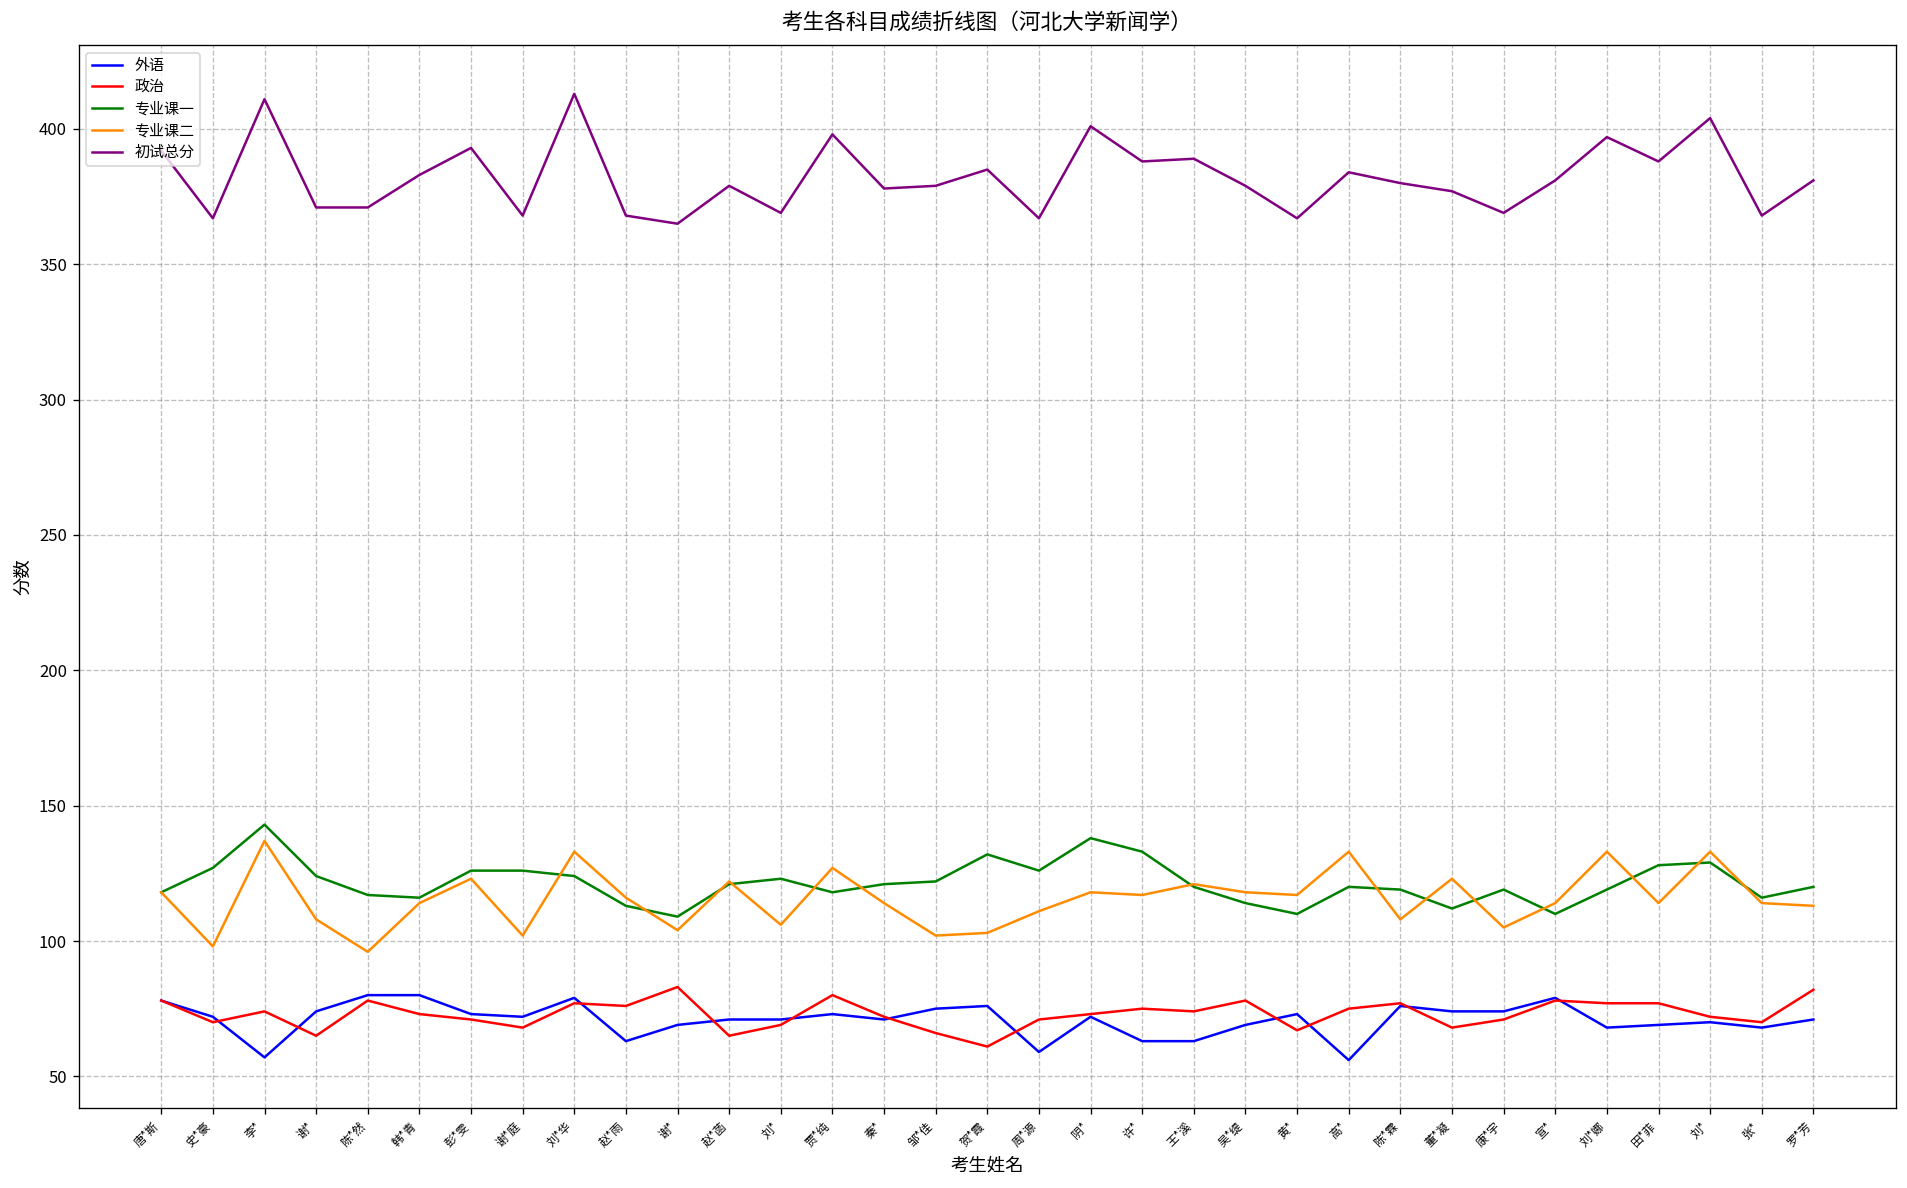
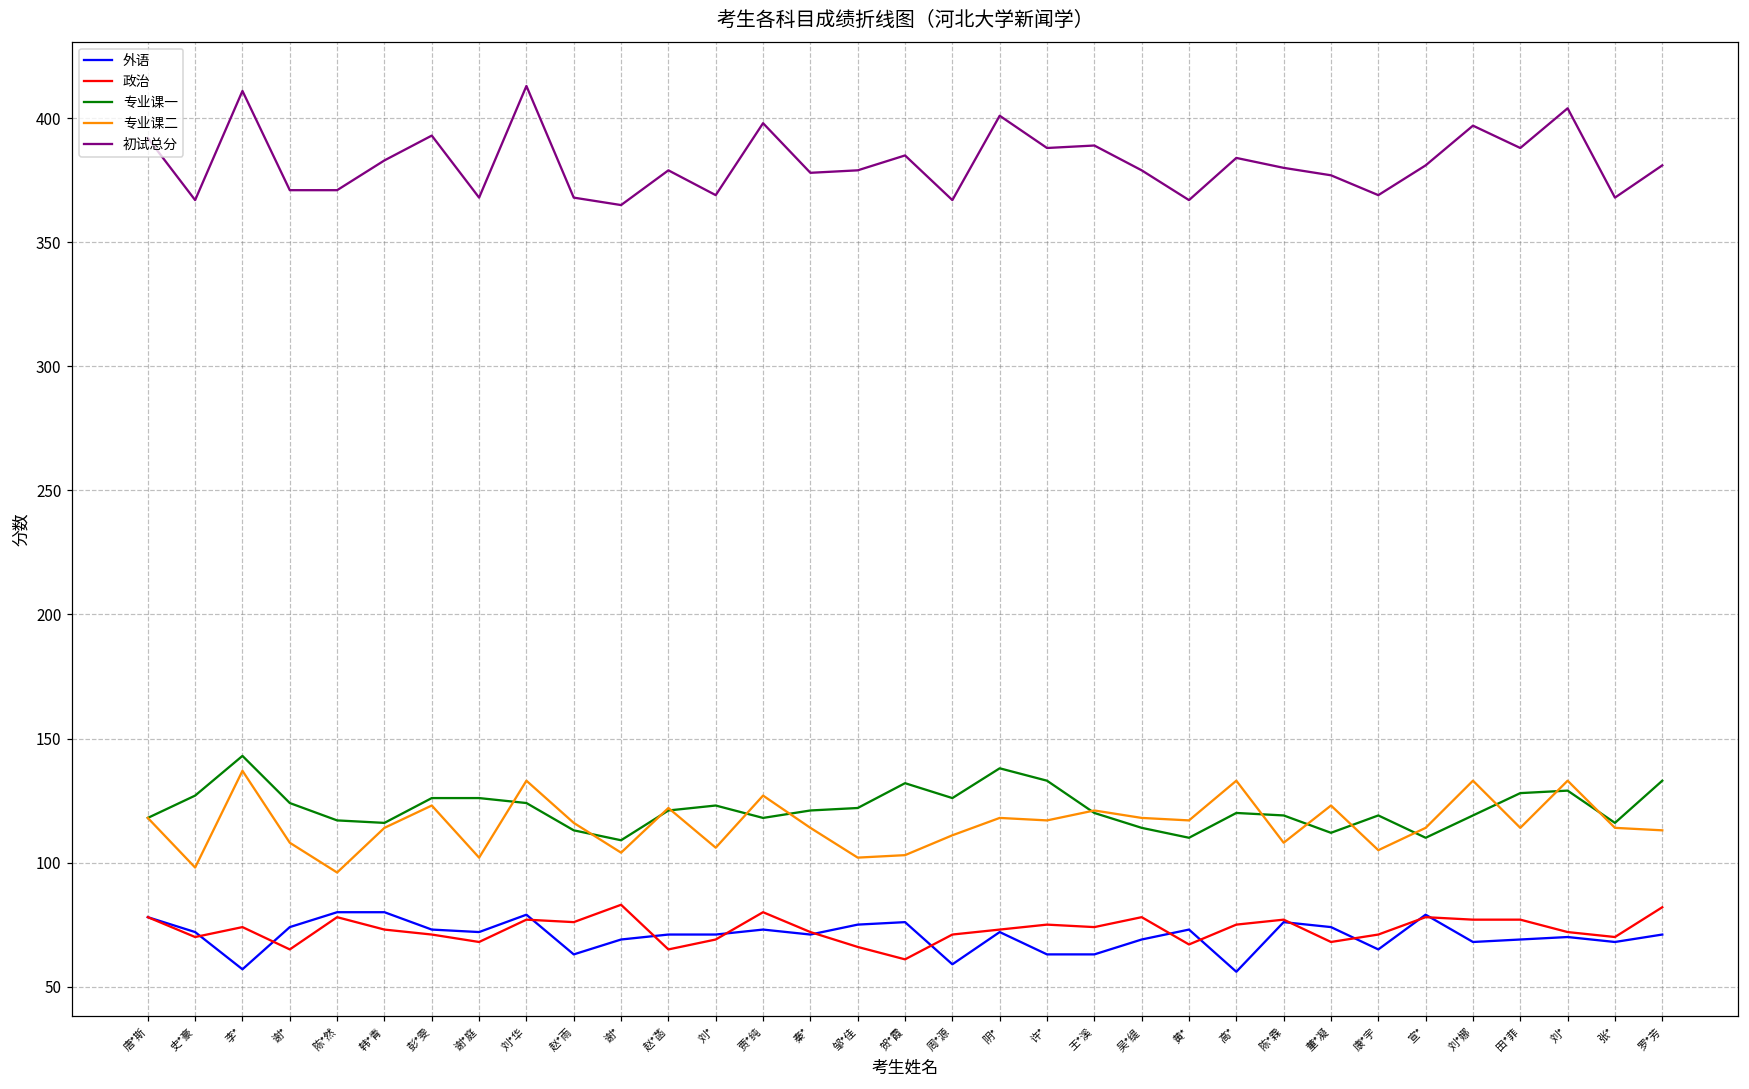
外语, 康*宇: 74 -> 65
专业课一, 罗*芳: 120 -> 133
